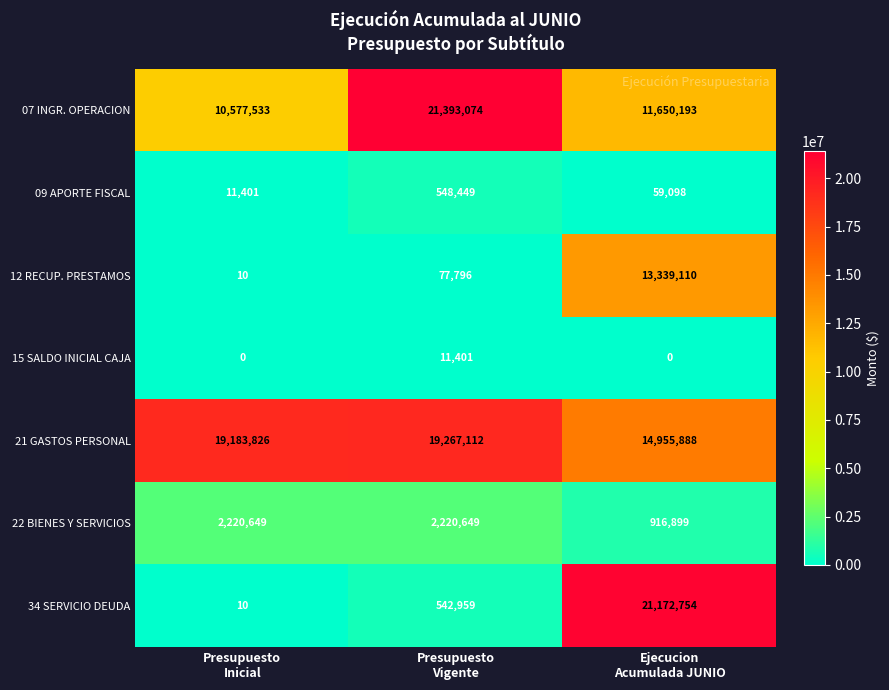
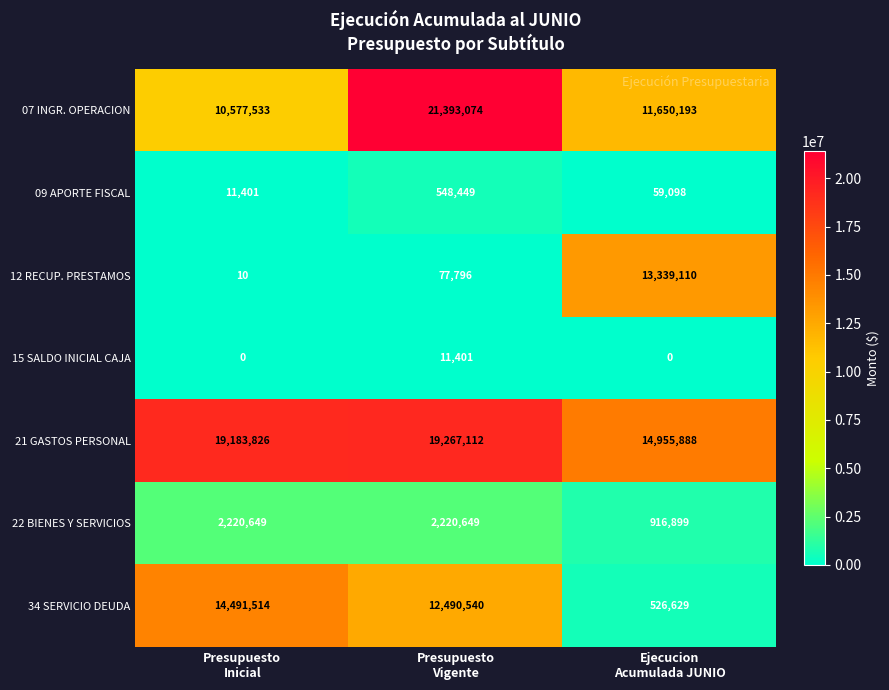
34 SERVICIO DEUDA, Presupuesto Inicial: 10 -> 14,491,514
34 SERVICIO DEUDA, Presupuesto Vigente: 542,959 -> 12,490,540
34 SERVICIO DEUDA, Ejecucion Acumulada JUNIO: 21,172,754 -> 526,629
